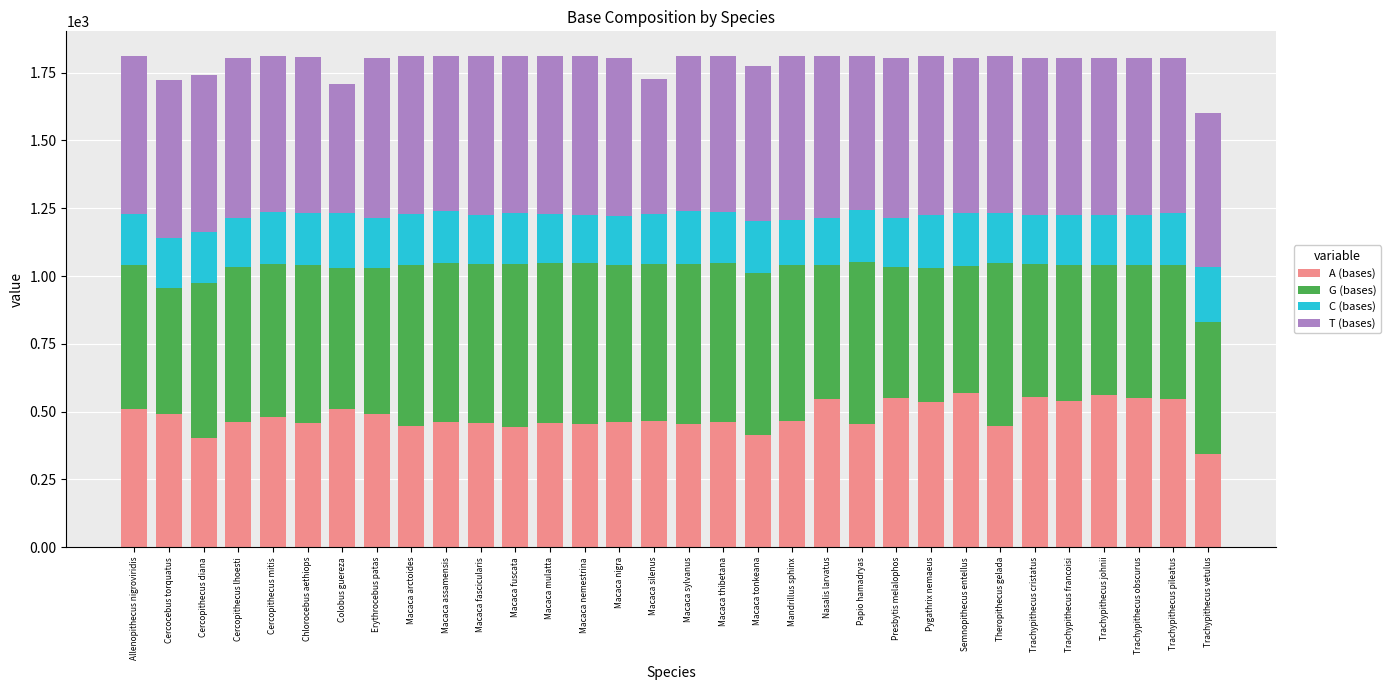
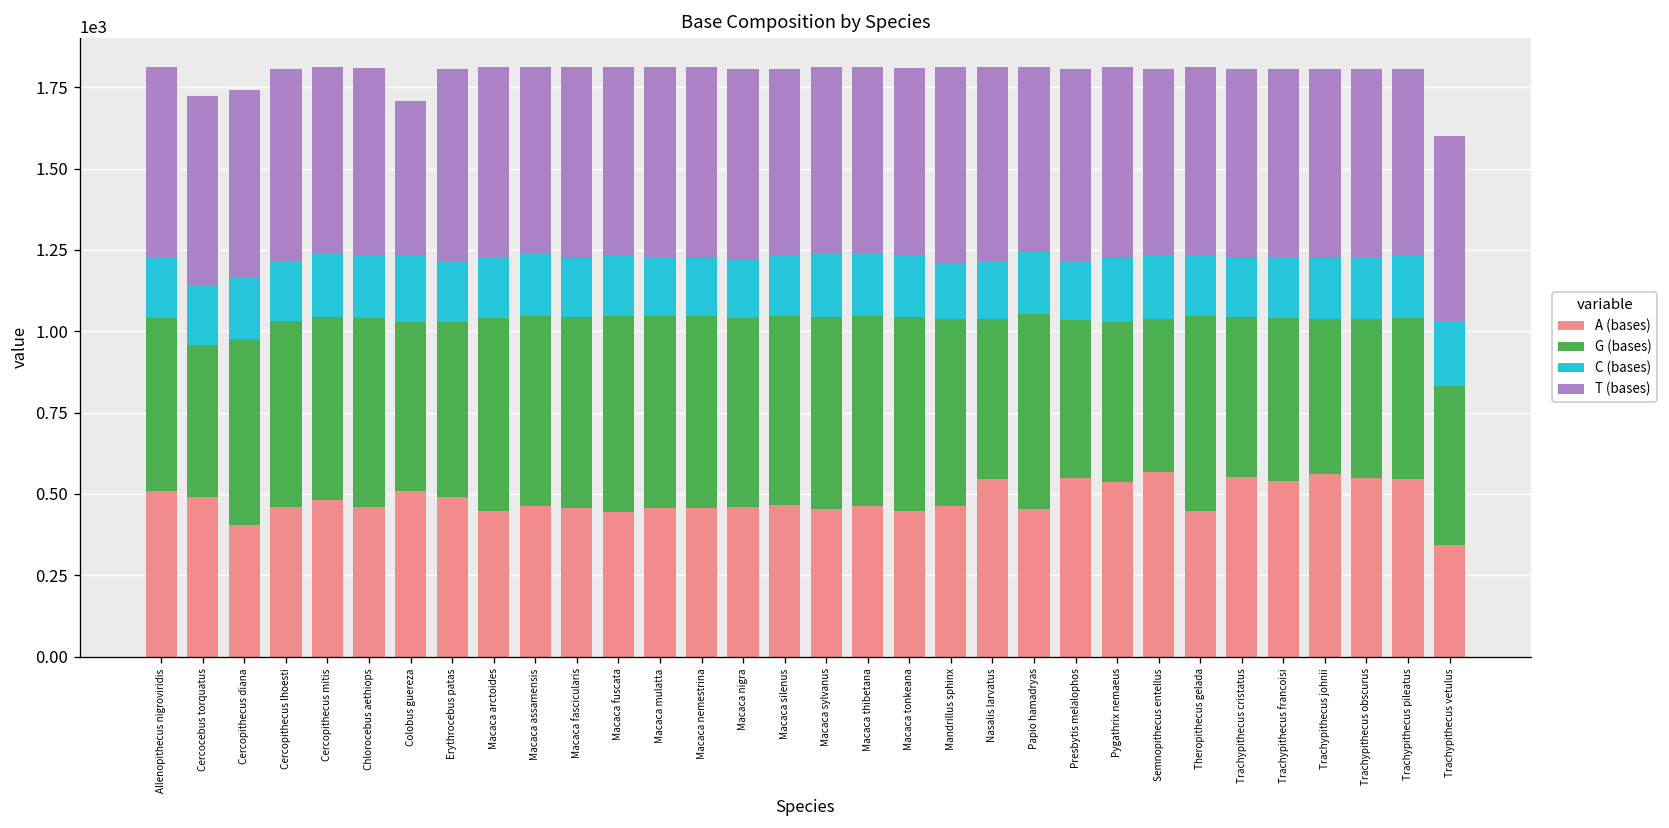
T (bases), Macaca silenus: 500 -> 580
A (bases), Macaca tonkeana: 410 -> 450
